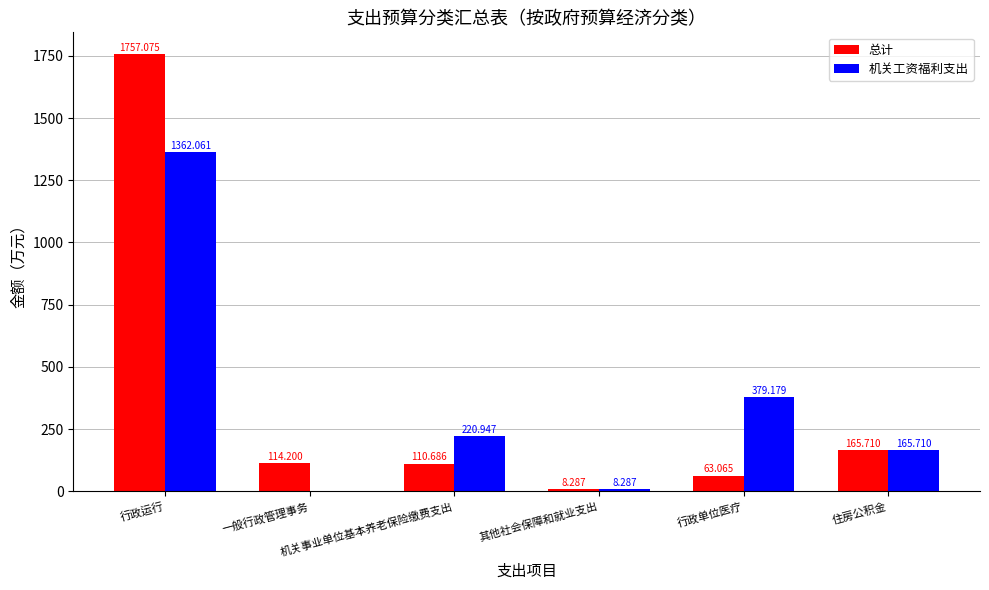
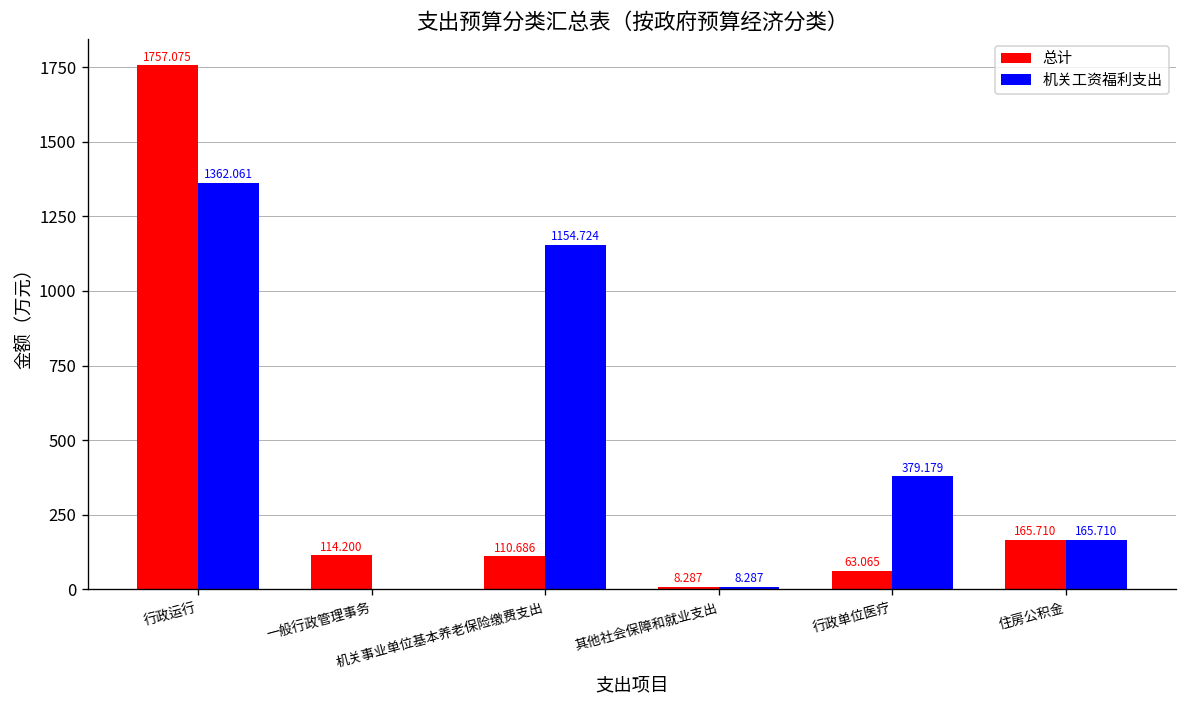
机关工资福利支出, 机关事业单位基本养老保险缴费支出: 220.947 -> 1154.724
